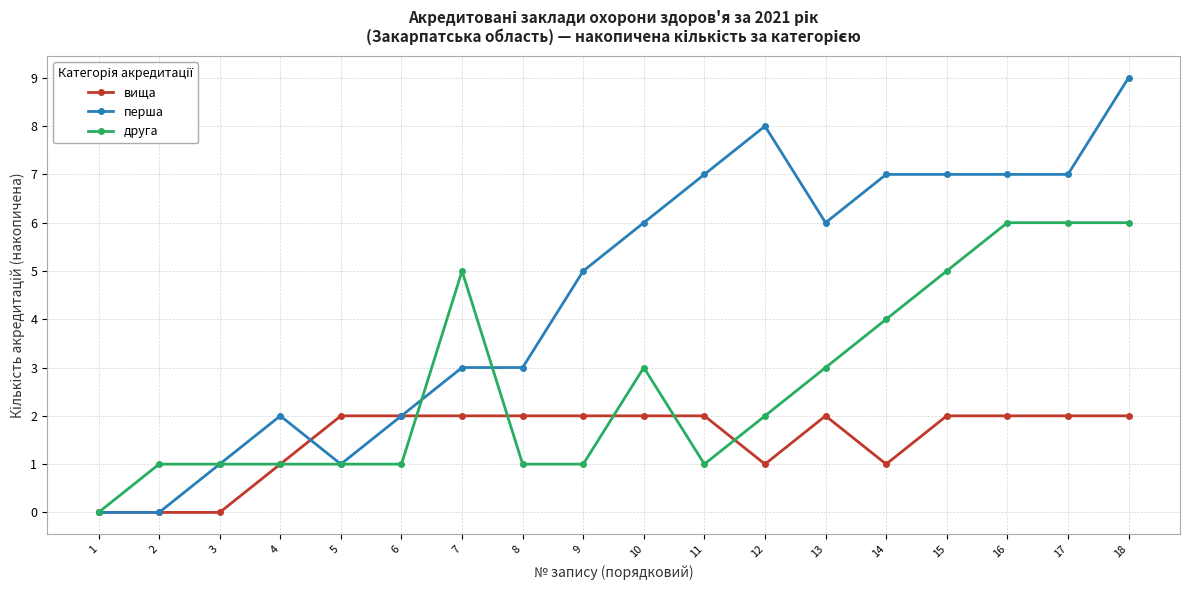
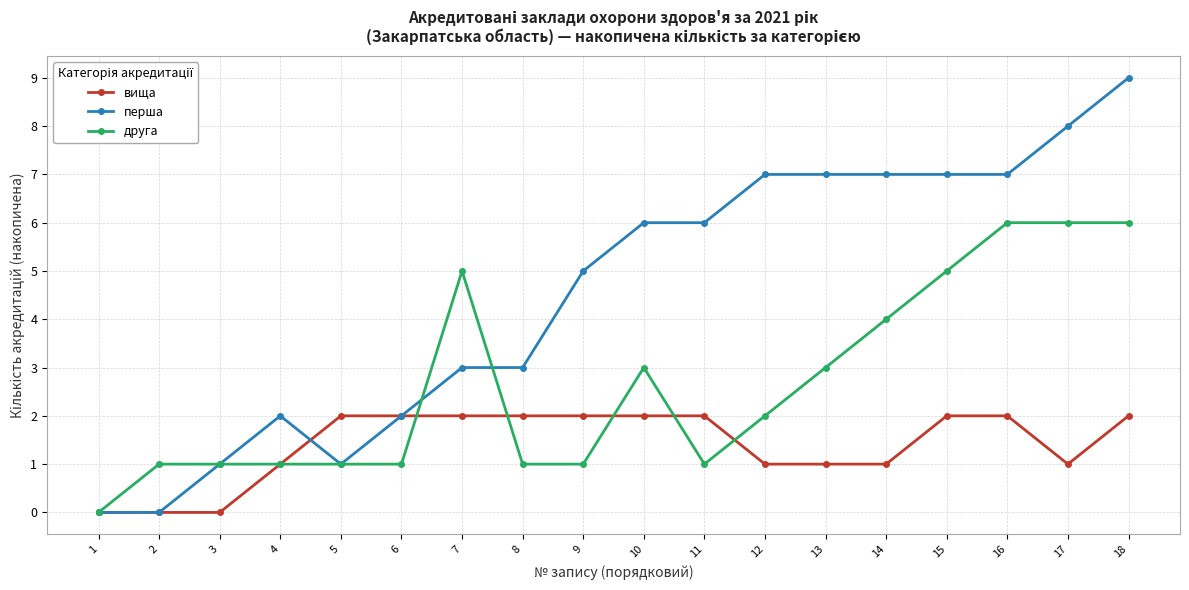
перша, 11: 7 -> 6
перша, 12: 8 -> 7
вища, 13: 2 -> 1
перша, 13: 6 -> 7
вища, 17: 2 -> 1
перша, 17: 7 -> 8
